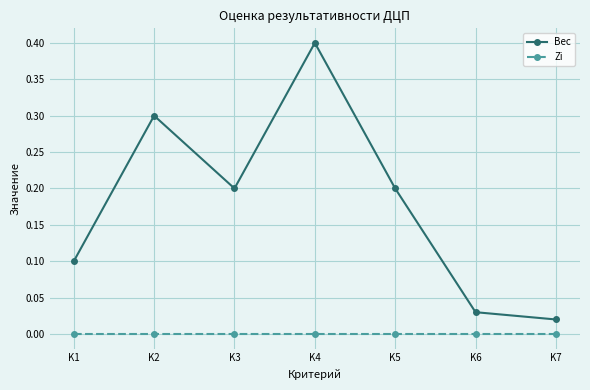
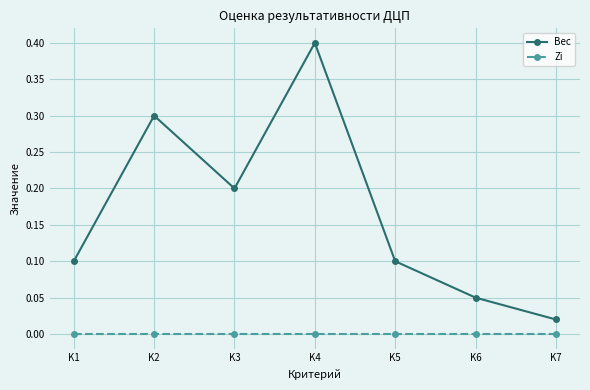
Вес, K5: 0.2 -> 0.1
Вес, K6: 0.03 -> 0.05
